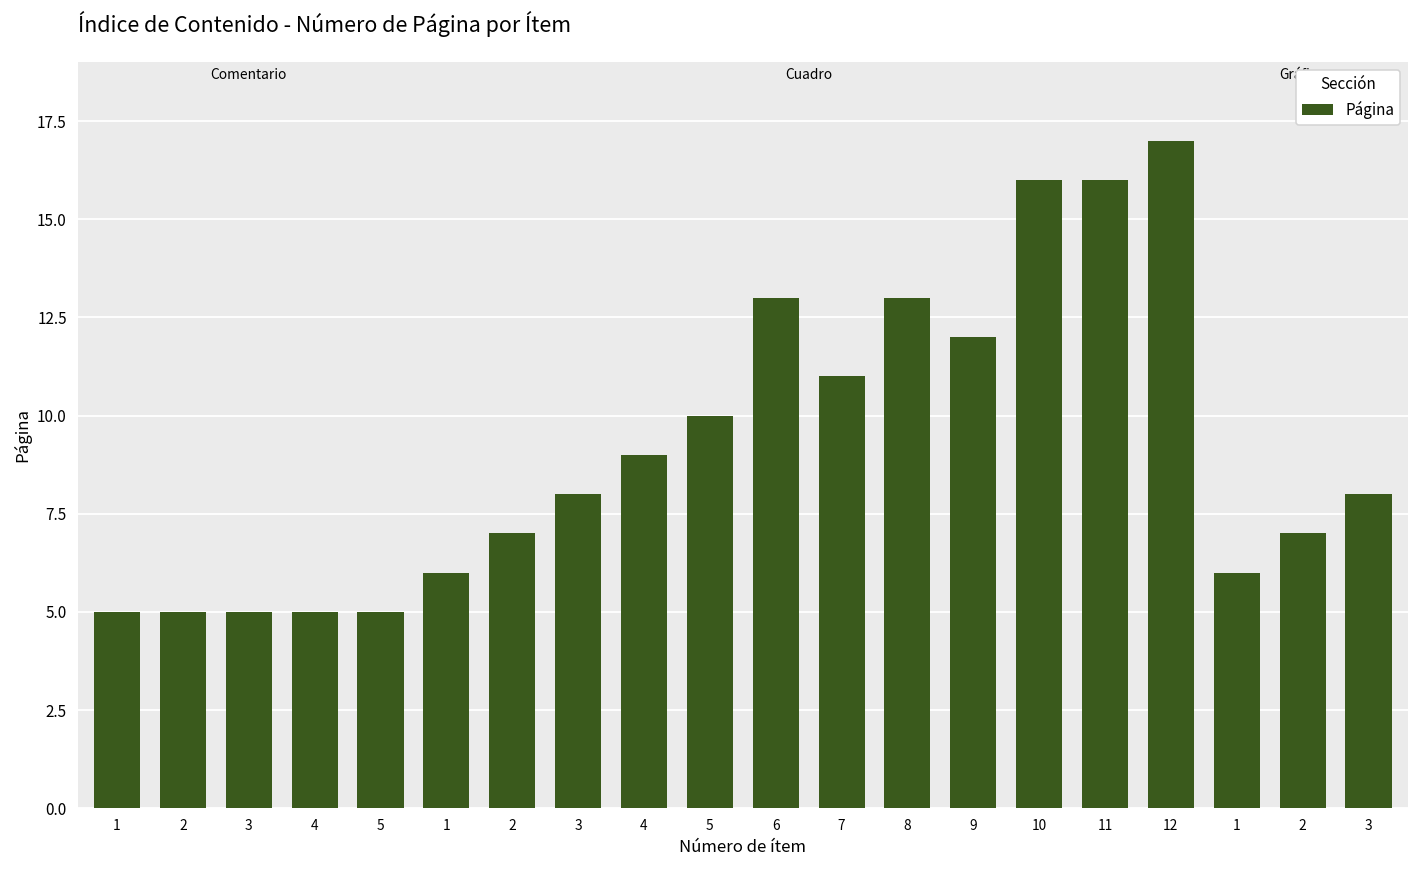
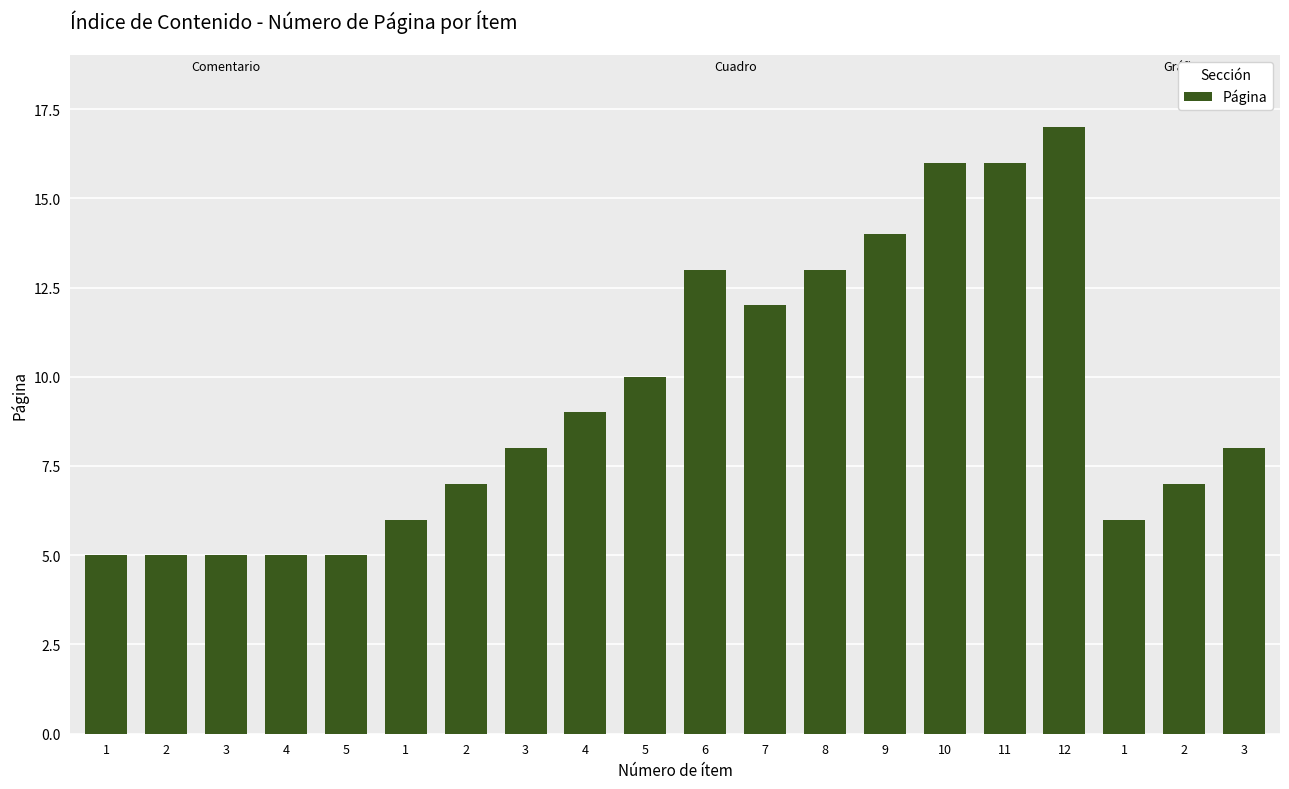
7: 11 -> 12
9: 12 -> 14
